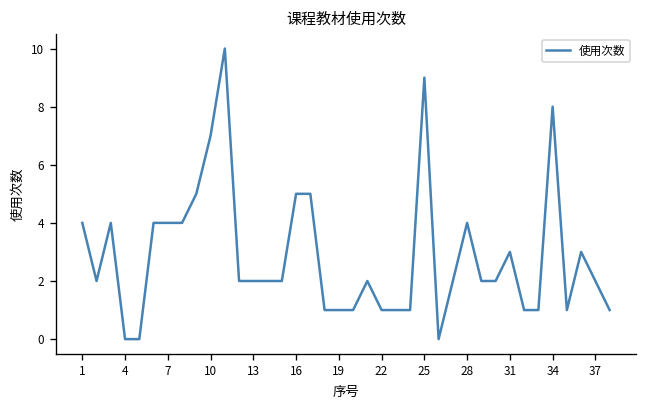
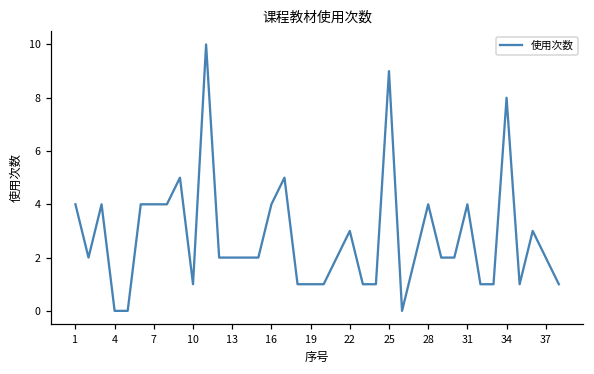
10: 7 -> 1
16: 5 -> 4
22: 1 -> 3
31: 3 -> 4
